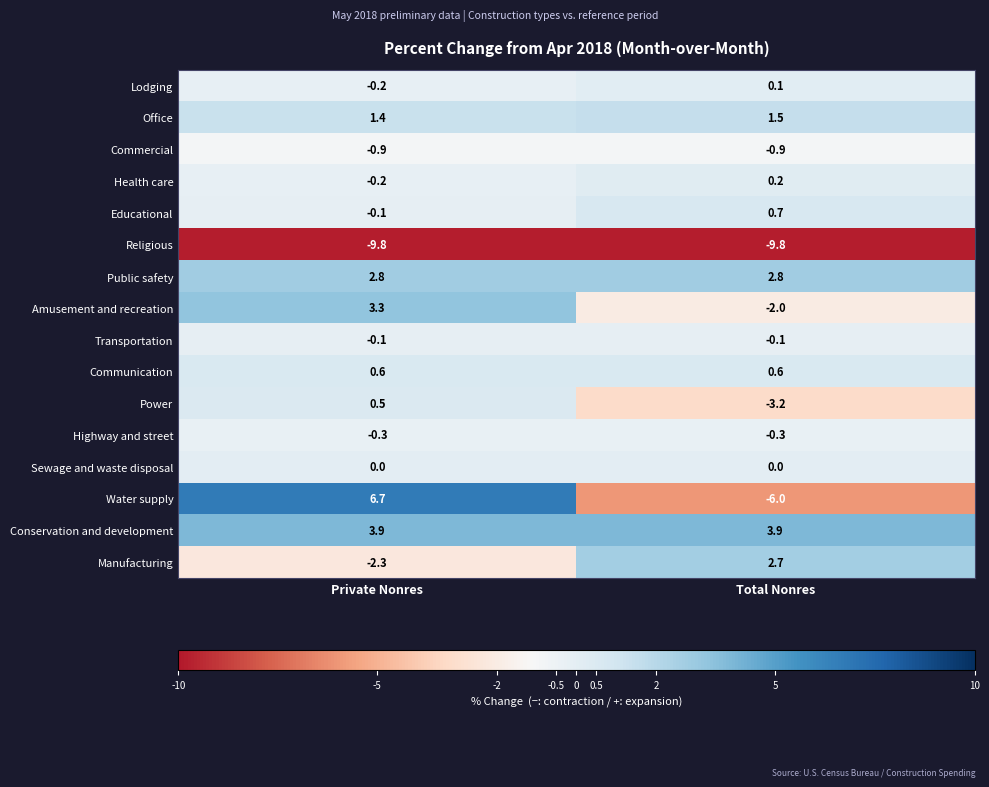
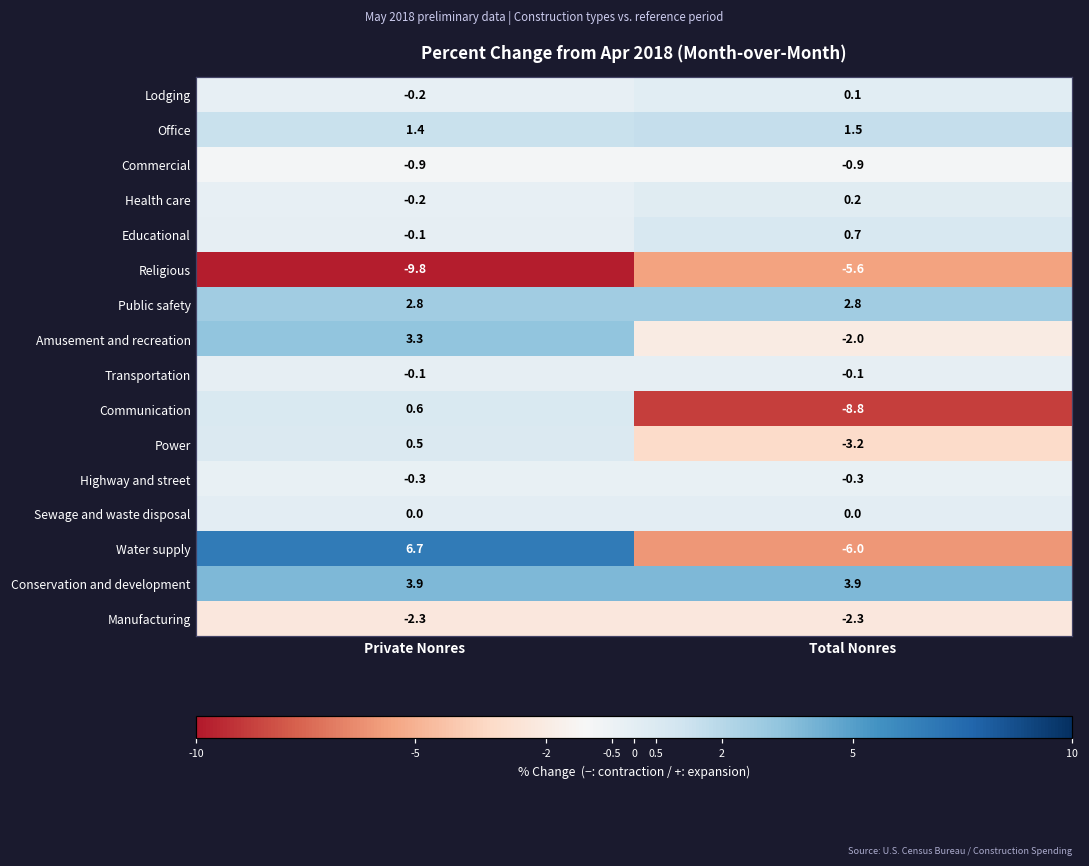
Religious, Total Nonres: -9.8 -> -5.6
Communication, Total Nonres: 0.6 -> -8.8
Manufacturing, Total Nonres: 2.7 -> -2.3
